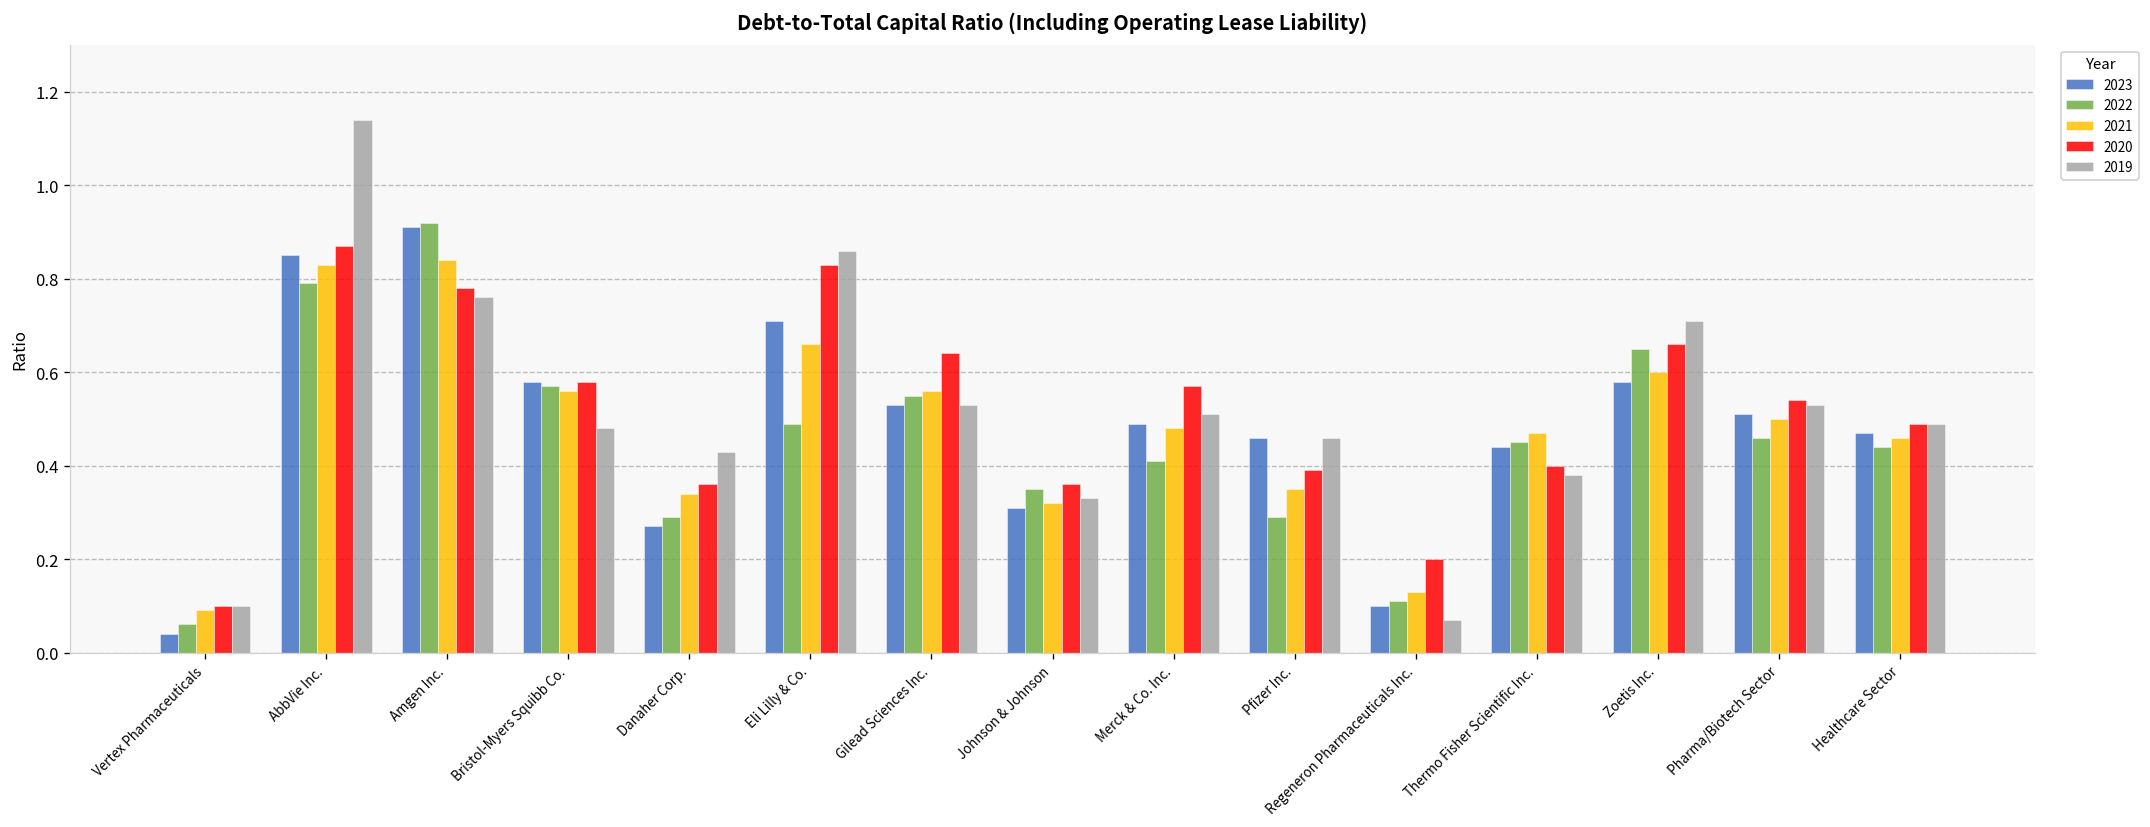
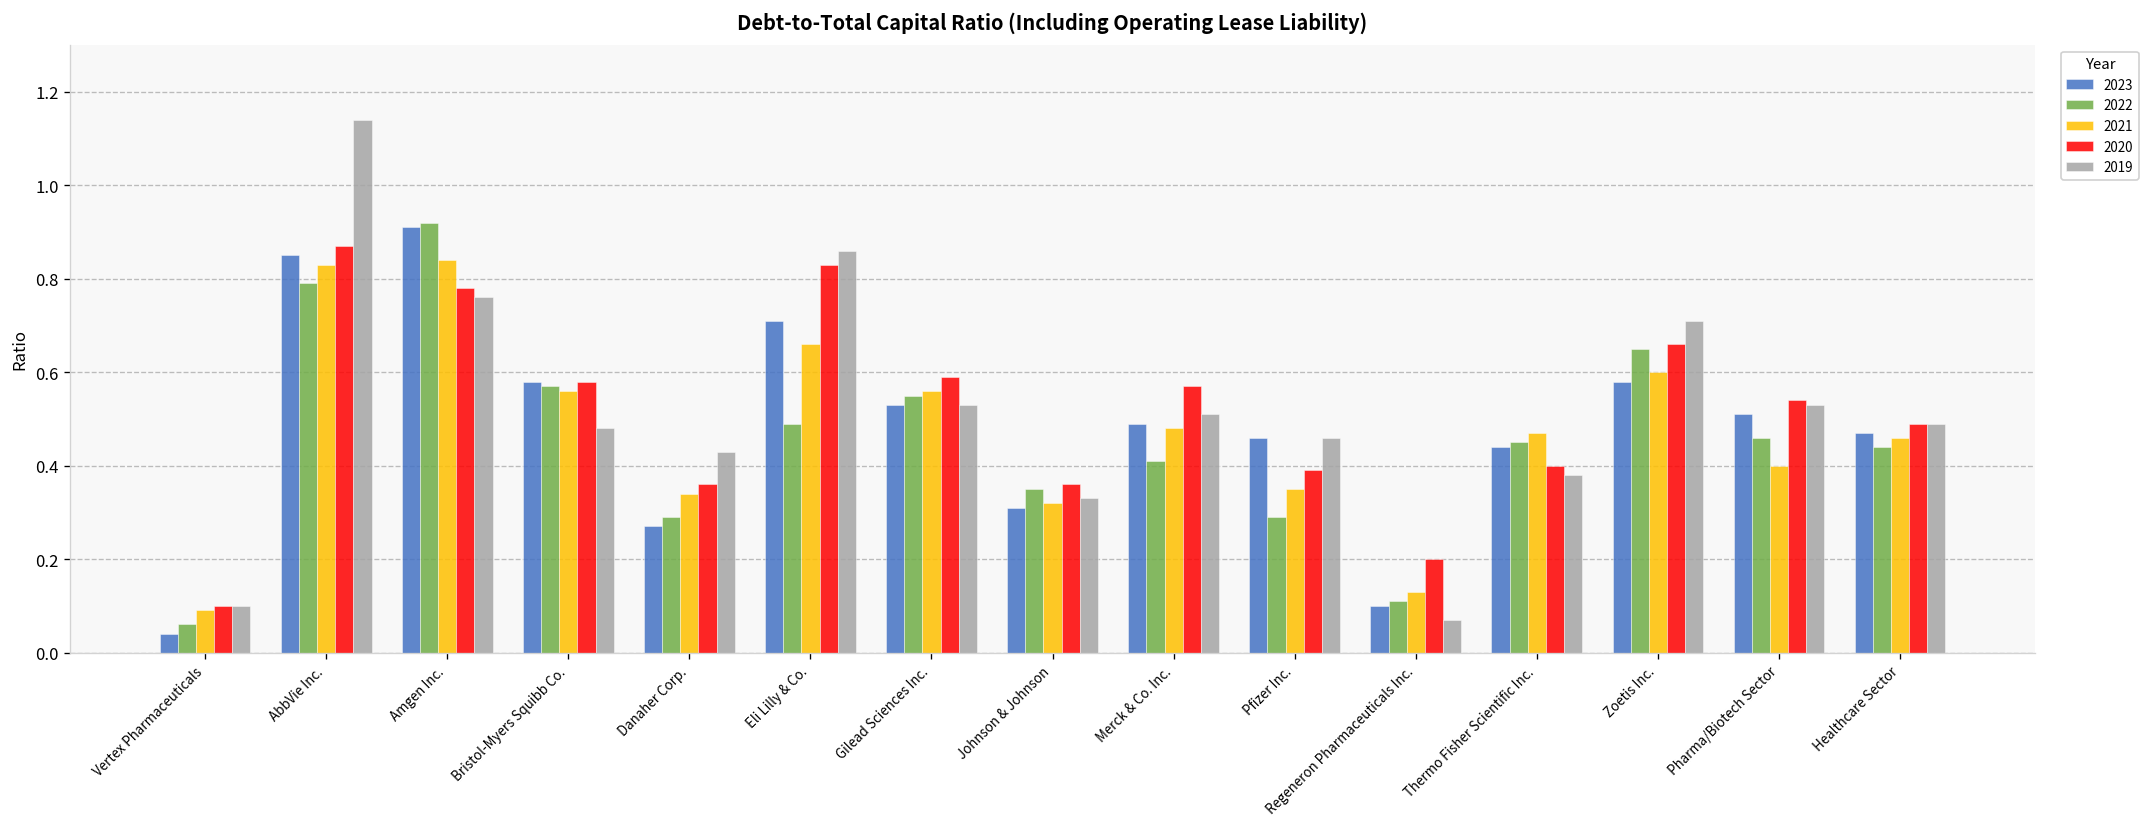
2020, Gilead Sciences Inc.: 0.64 -> 0.59
2021, Pharma/Biotech Sector: 0.5 -> 0.4
